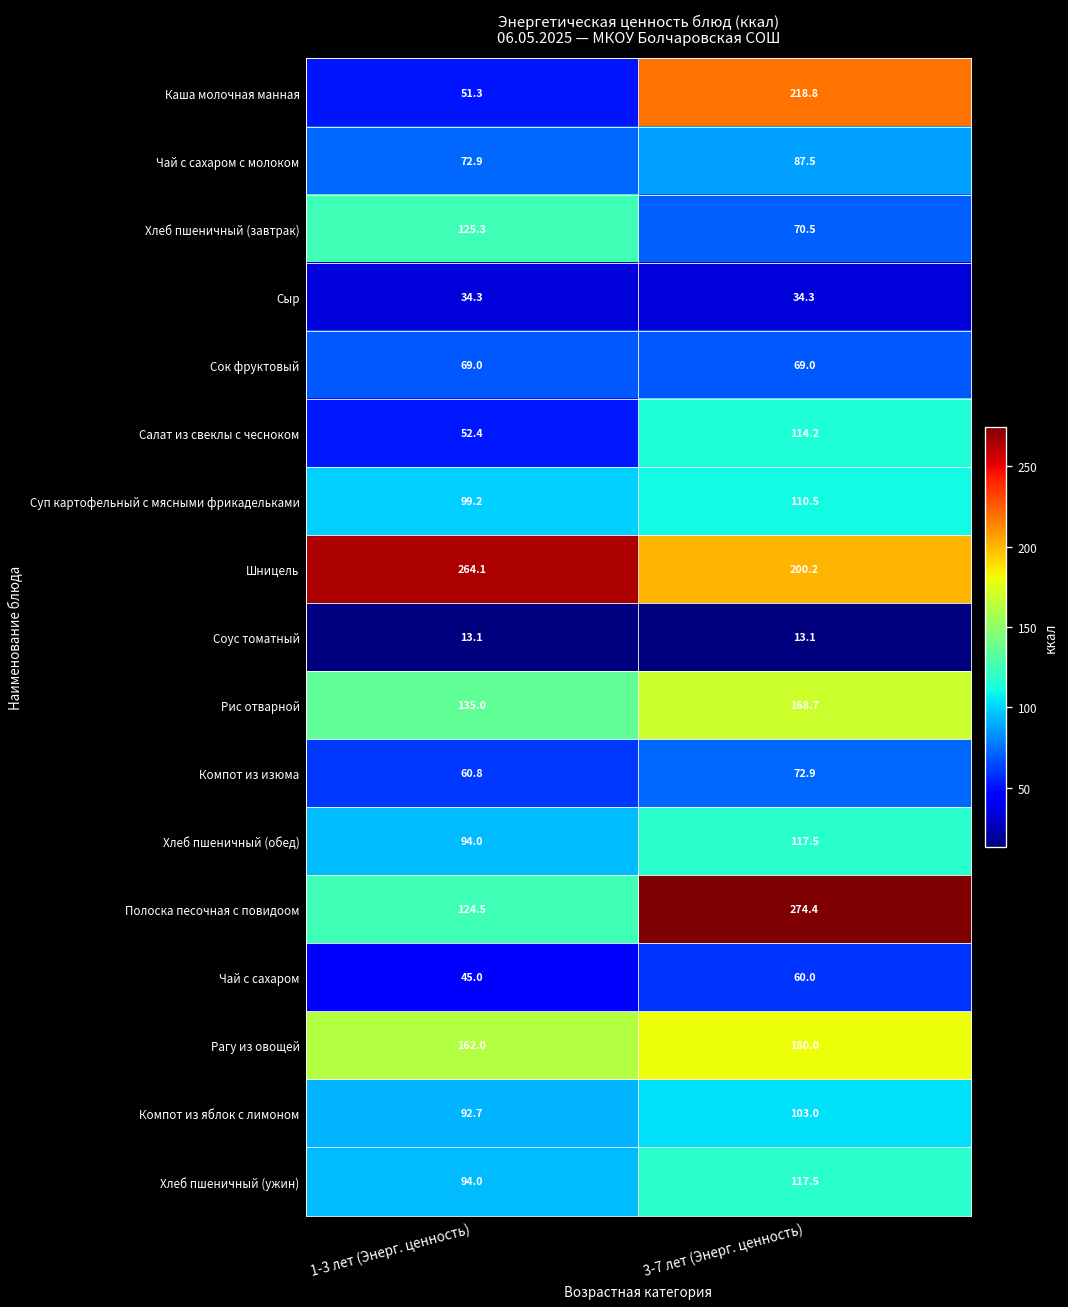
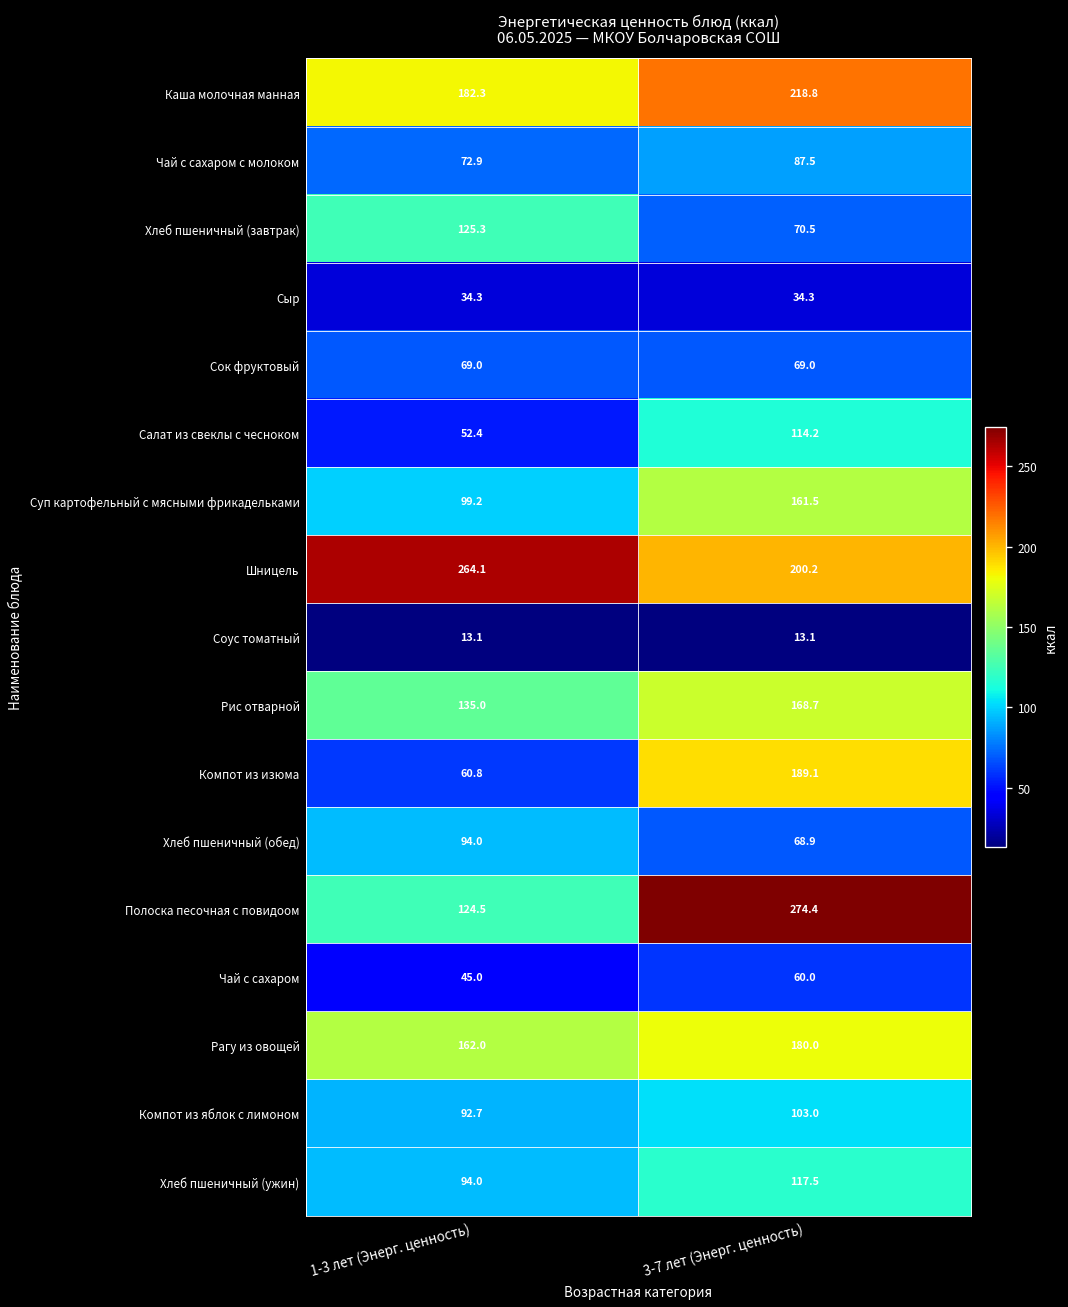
Каша молочная манная, 1-3 лет (Энерг. ценность): 51.3 -> 182.3
Суп картофельный с мясными фрикадельками, 3-7 лет (Энерг. ценность): 110.5 -> 161.5
Компот из изюма, 3-7 лет (Энерг. ценность): 72.9 -> 189.1
Хлеб пшеничный (обед), 3-7 лет (Энерг. ценность): 117.5 -> 68.9
